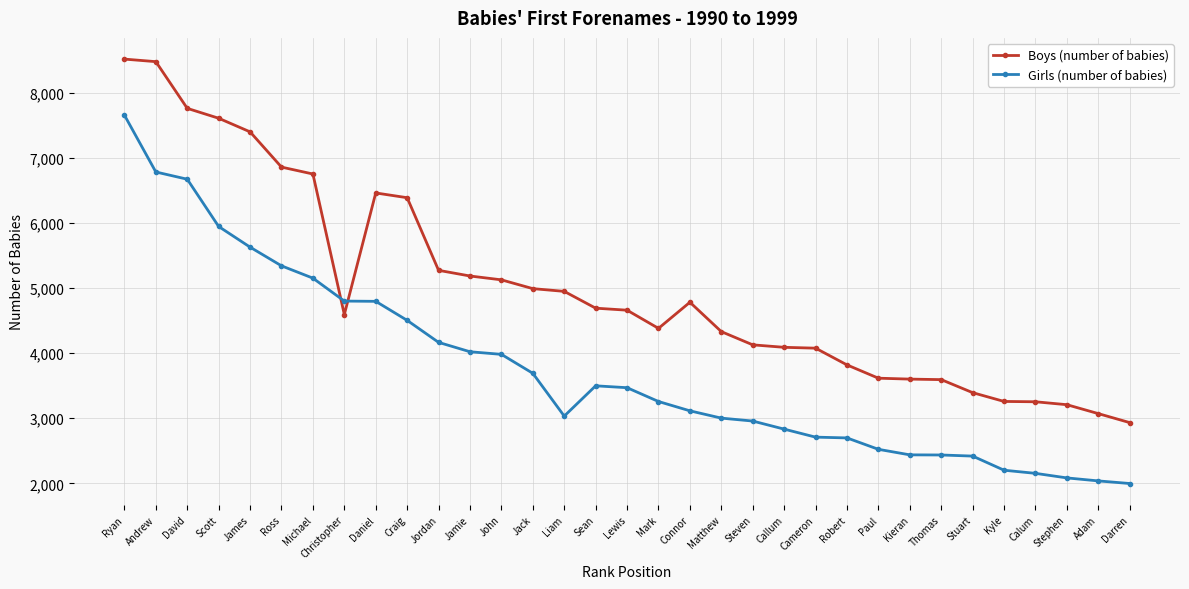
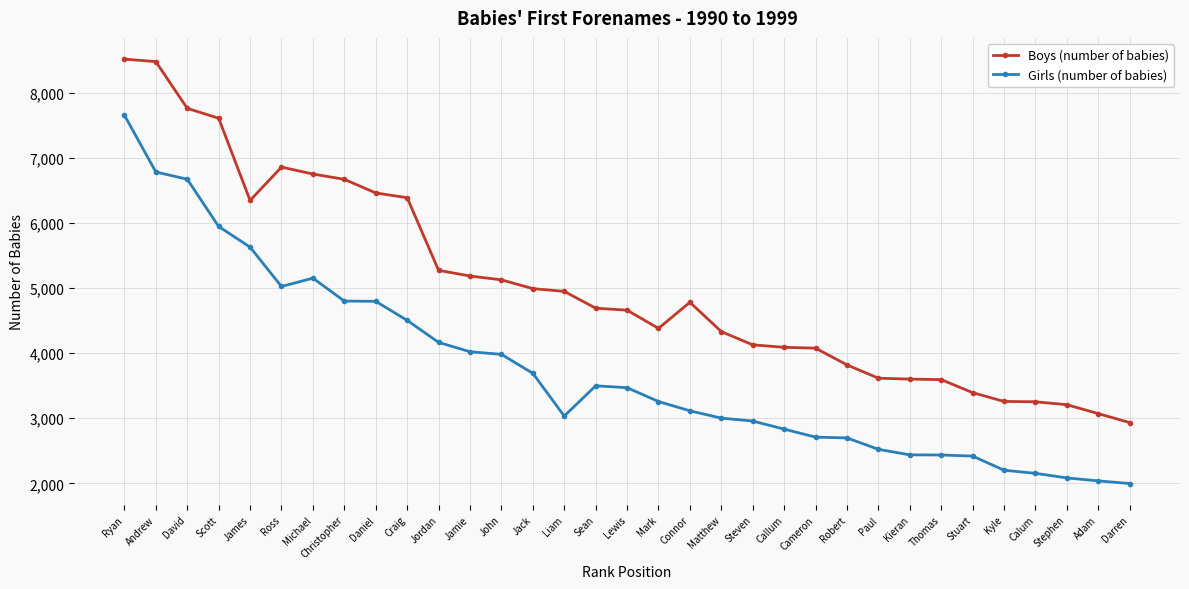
Boys (number of babies), James: 7,400 -> 6,300
Girls (number of babies), Ross: 5,300 -> 5,000
Boys (number of babies), Christopher: 4,600 -> 6,700
